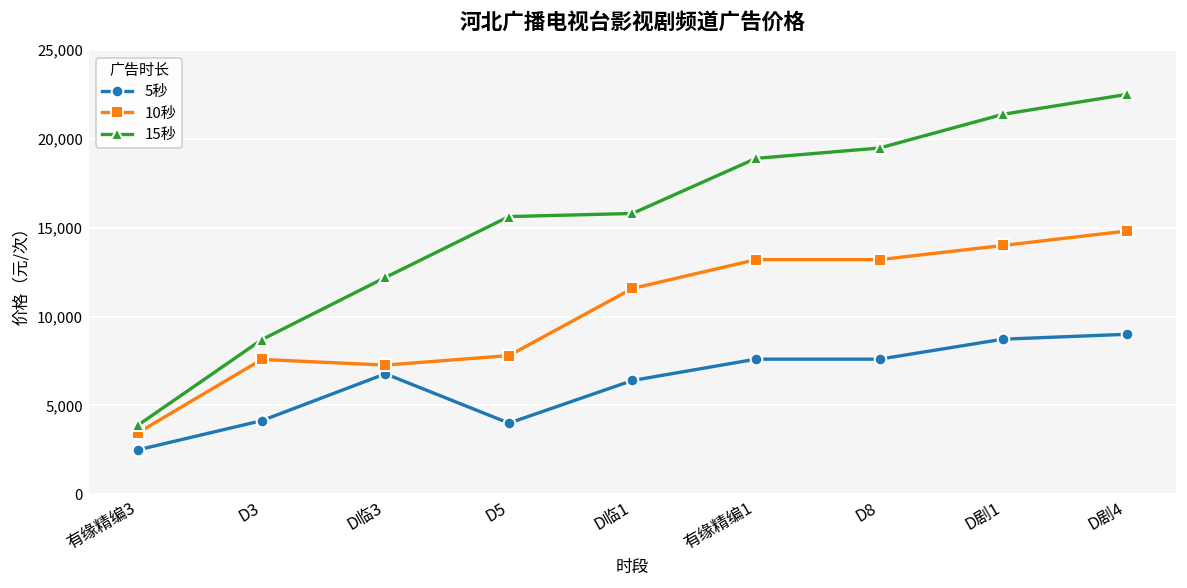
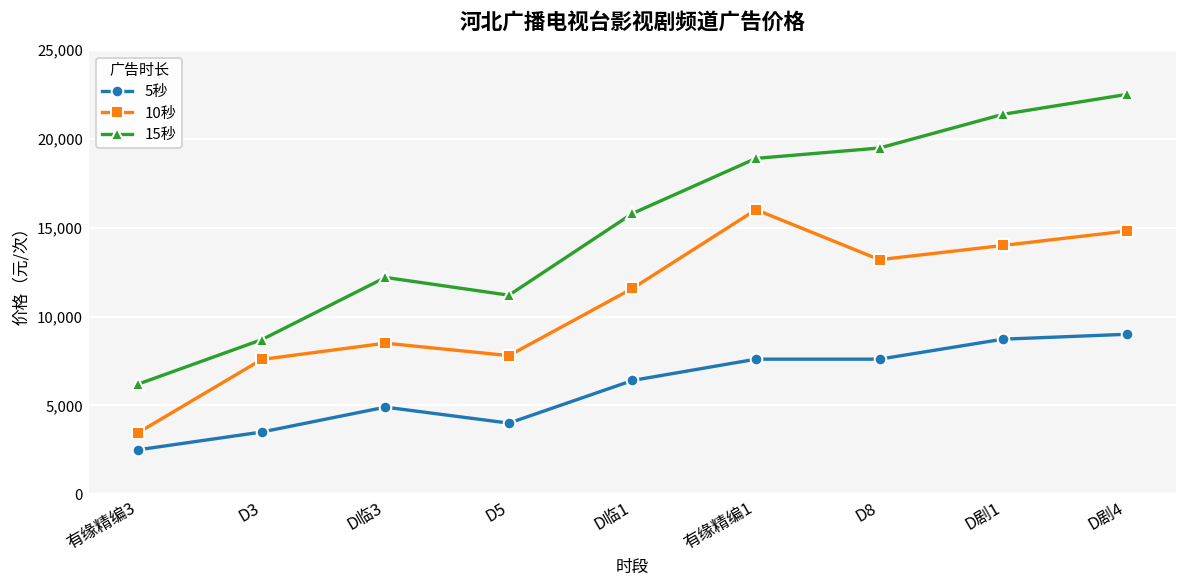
15秒, 有缘精编3: 3,900 -> 6,200
5秒, D3: 4,100 -> 3,500
5秒, D临3: 6,800 -> 4,900
10秒, D临3: 7,300 -> 8,500
15秒, D5: 15,600 -> 11,200
10秒, 有缘精编1: 13,200 -> 16,000
